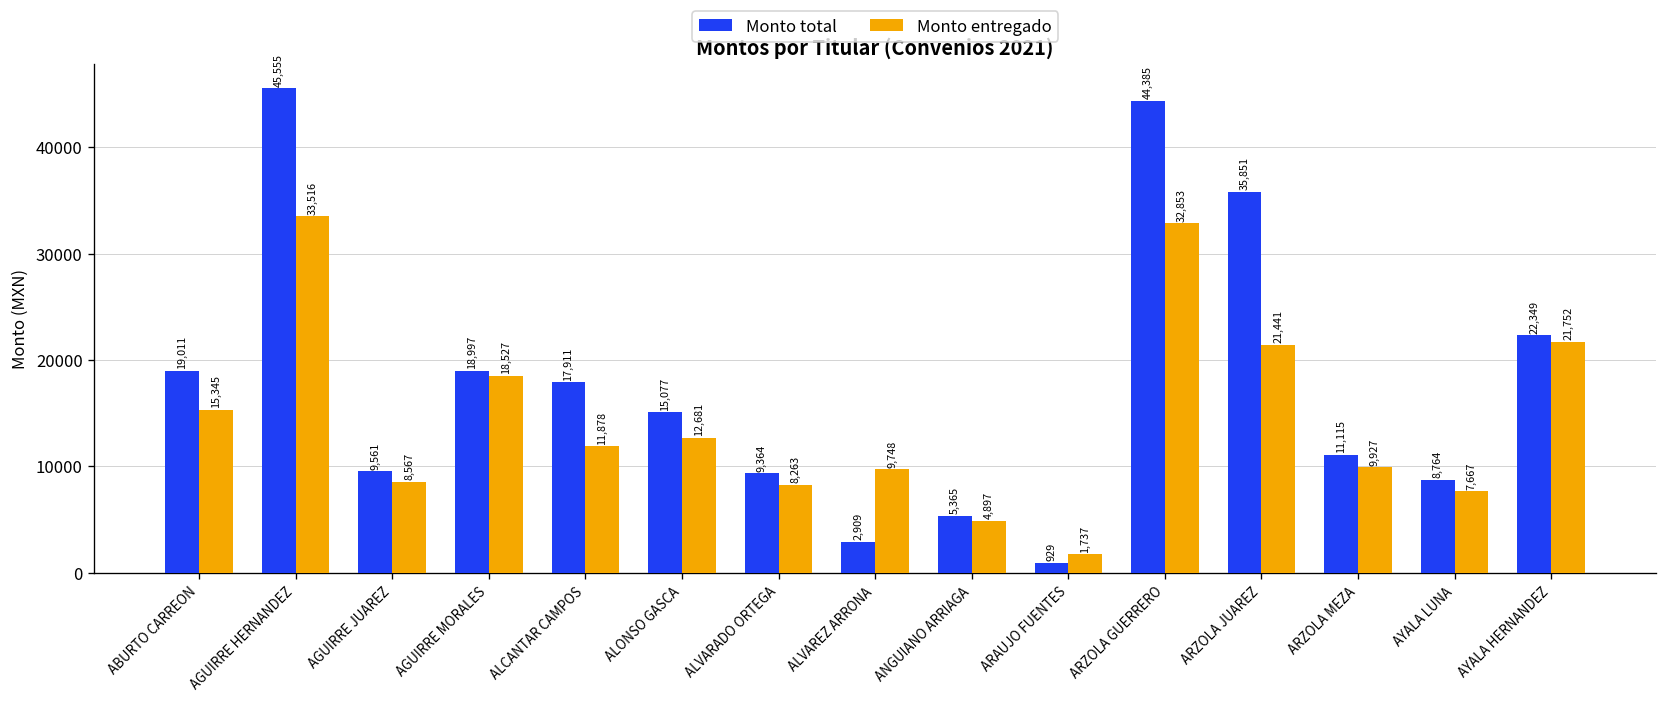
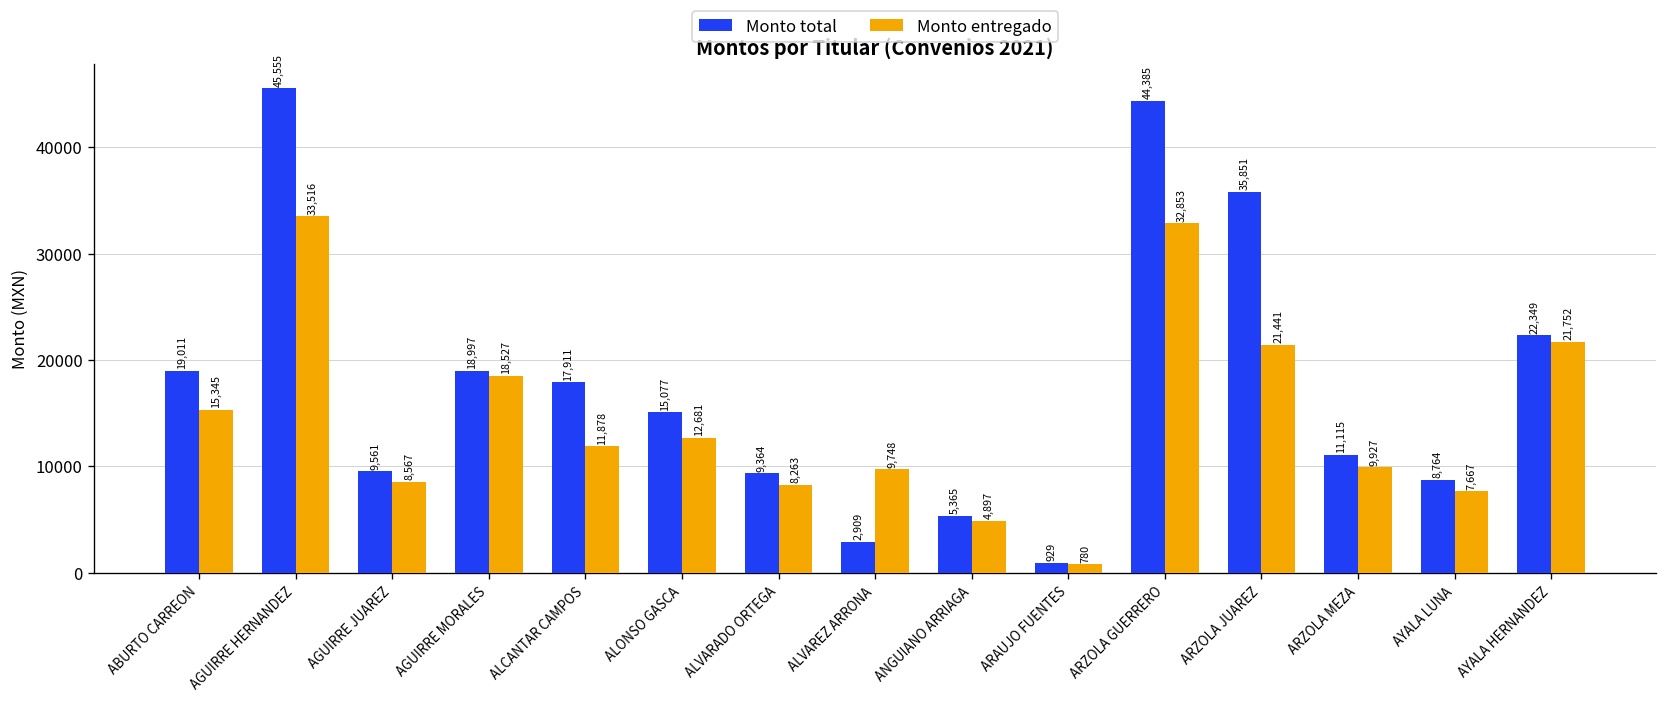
Monto entregado, ARAUJO FUENTES: 1,737 -> 780
